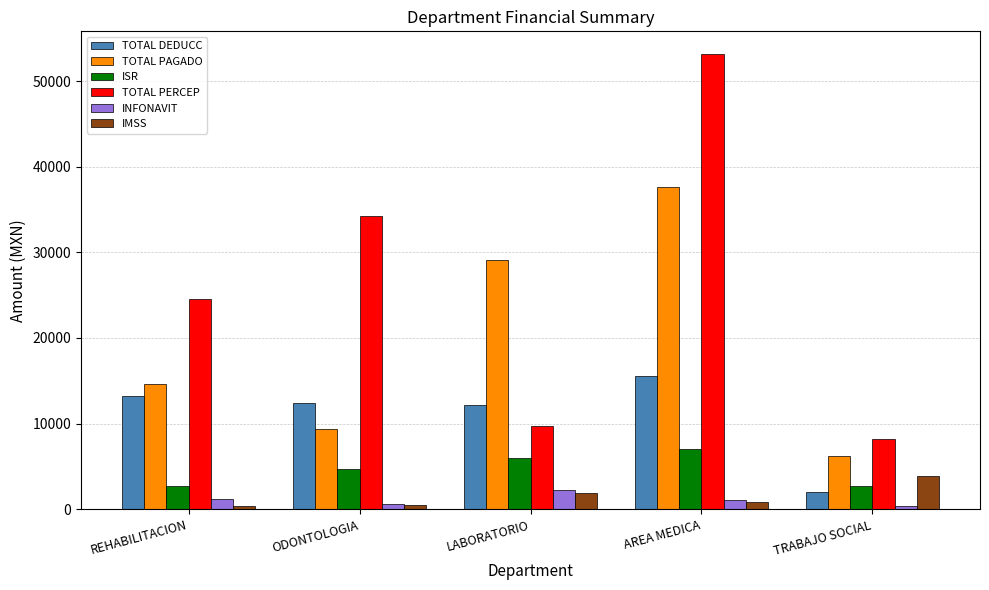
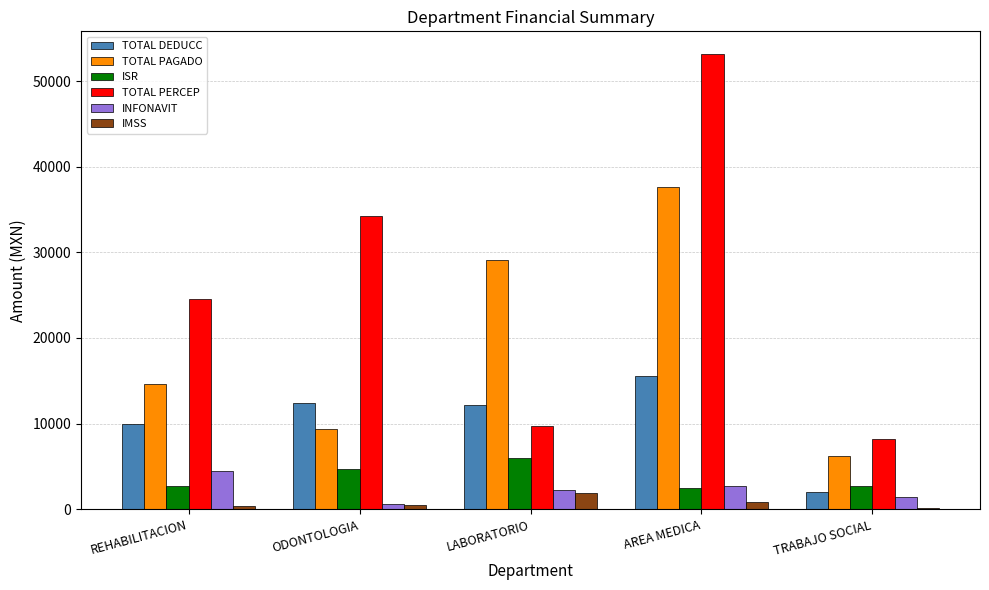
TOTAL DEDUCC, REHABILITACION: 13000 -> 10000
INFONAVIT, REHABILITACION: 1000 -> 4000
ISR, AREA MEDICA: 7000 -> 2000
INFONAVIT, AREA MEDICA: 1000 -> 3000
INFONAVIT, TRABAJO SOCIAL: 0 -> 1000
IMSS, TRABAJO SOCIAL: 4000 -> 0
